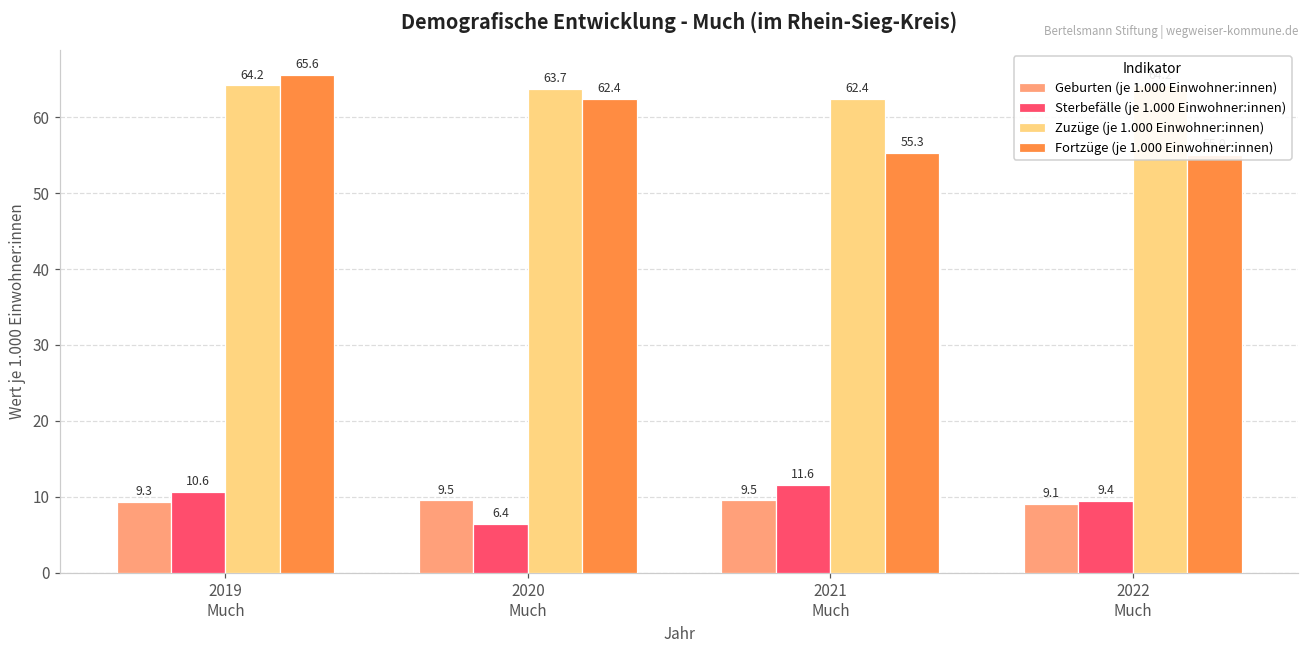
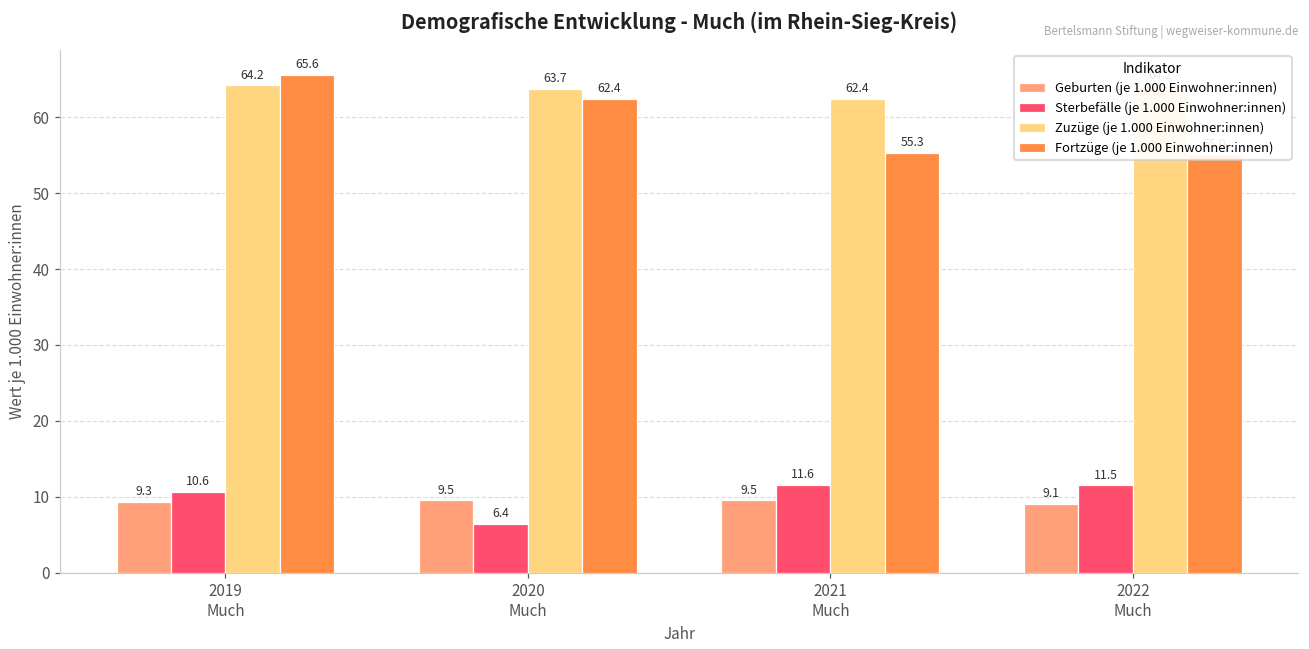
Sterbefälle (je 1.000 Einwohner:innen), 2022 Much: 9.4 -> 11.5
